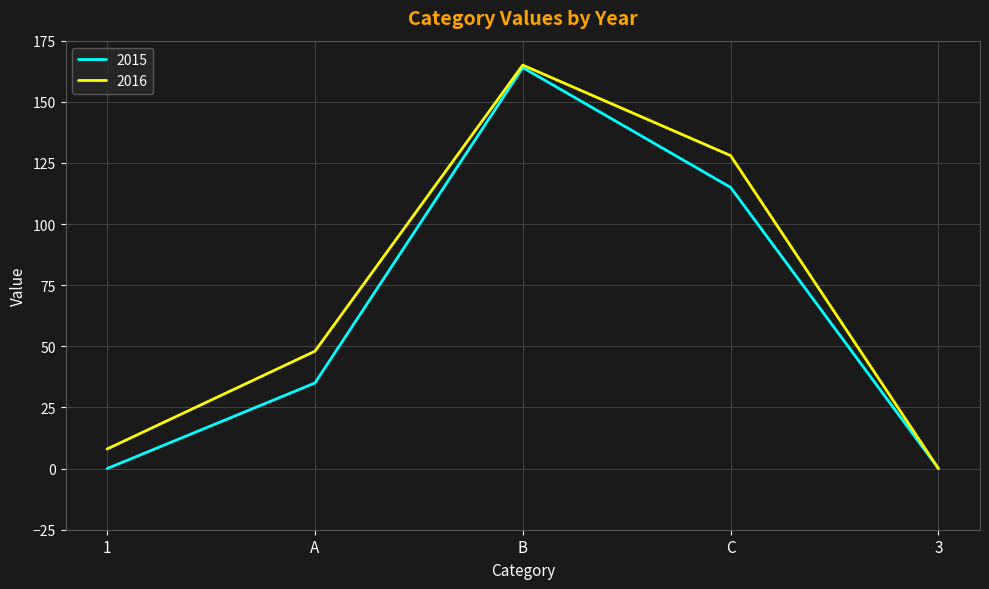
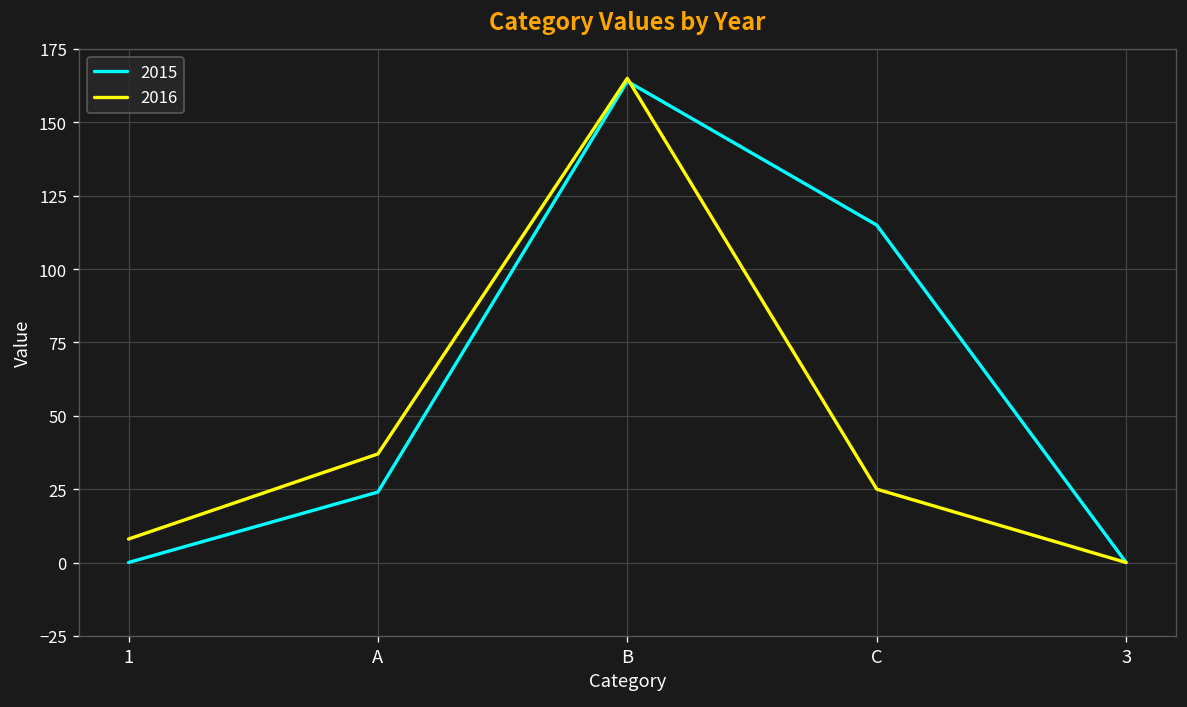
2015, A: 35 -> 24
2016, A: 48 -> 37
2016, C: 128 -> 25
